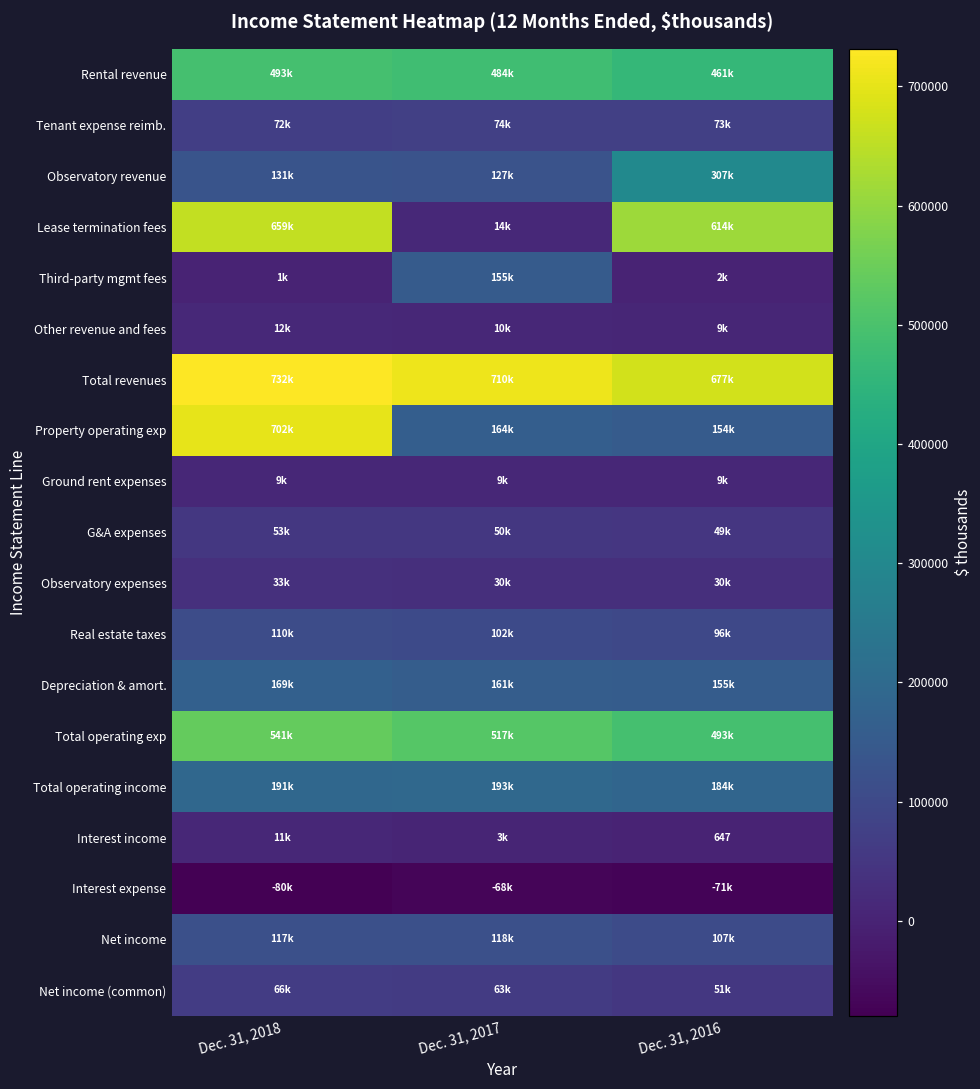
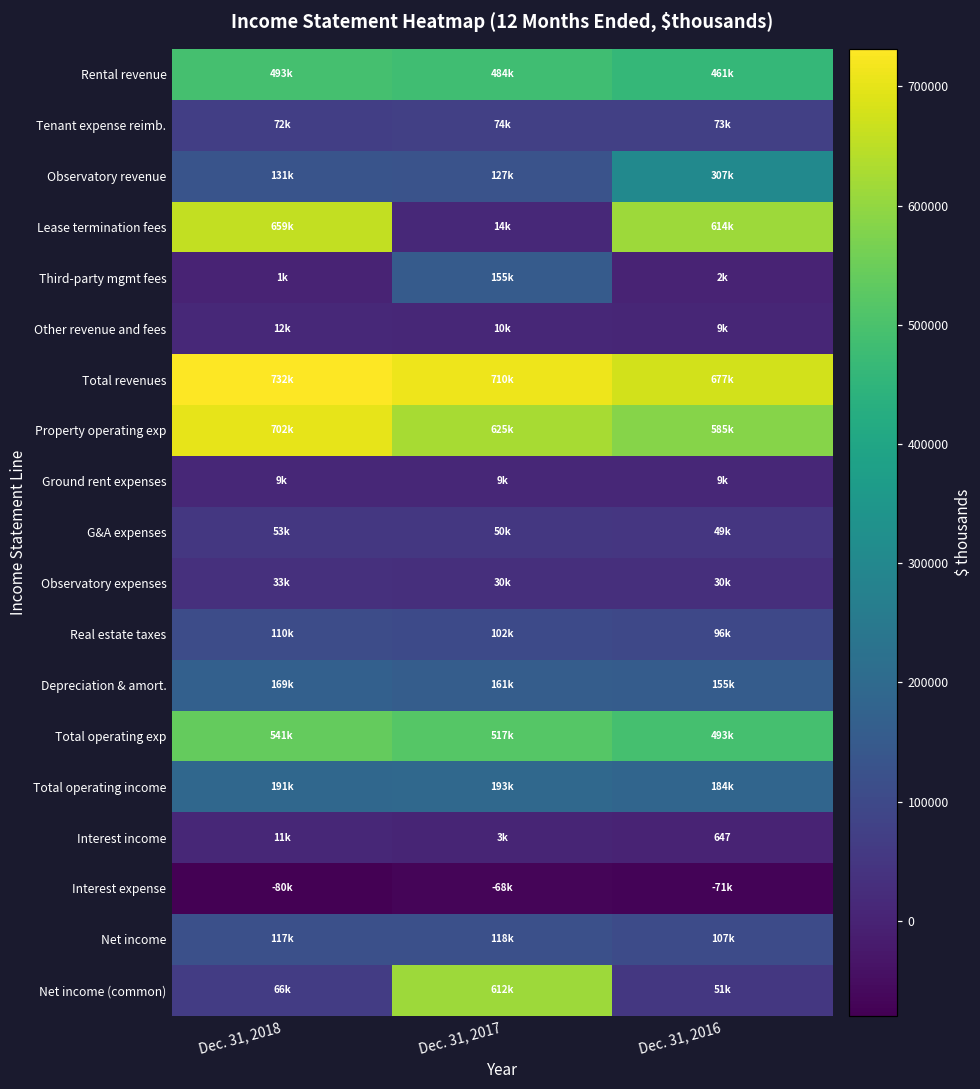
Property operating exp, Dec. 31, 2017: 164k -> 625k
Property operating exp, Dec. 31, 2016: 154k -> 585k
Net income (common), Dec. 31, 2017: 63k -> 612k
